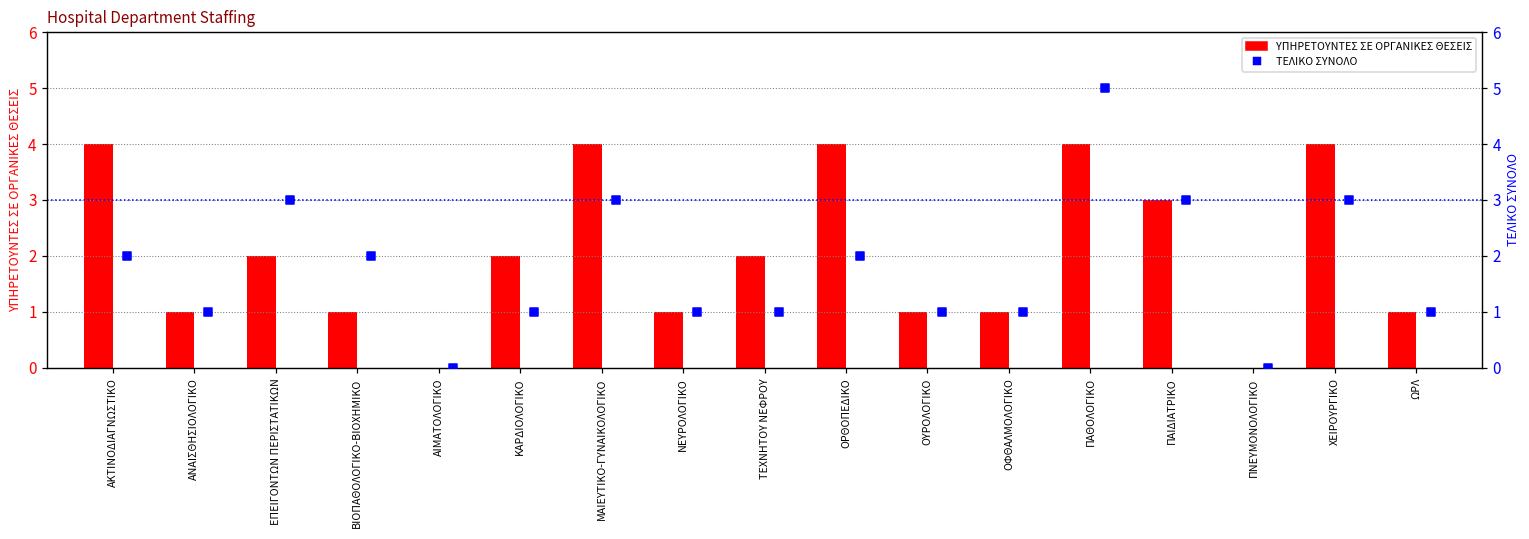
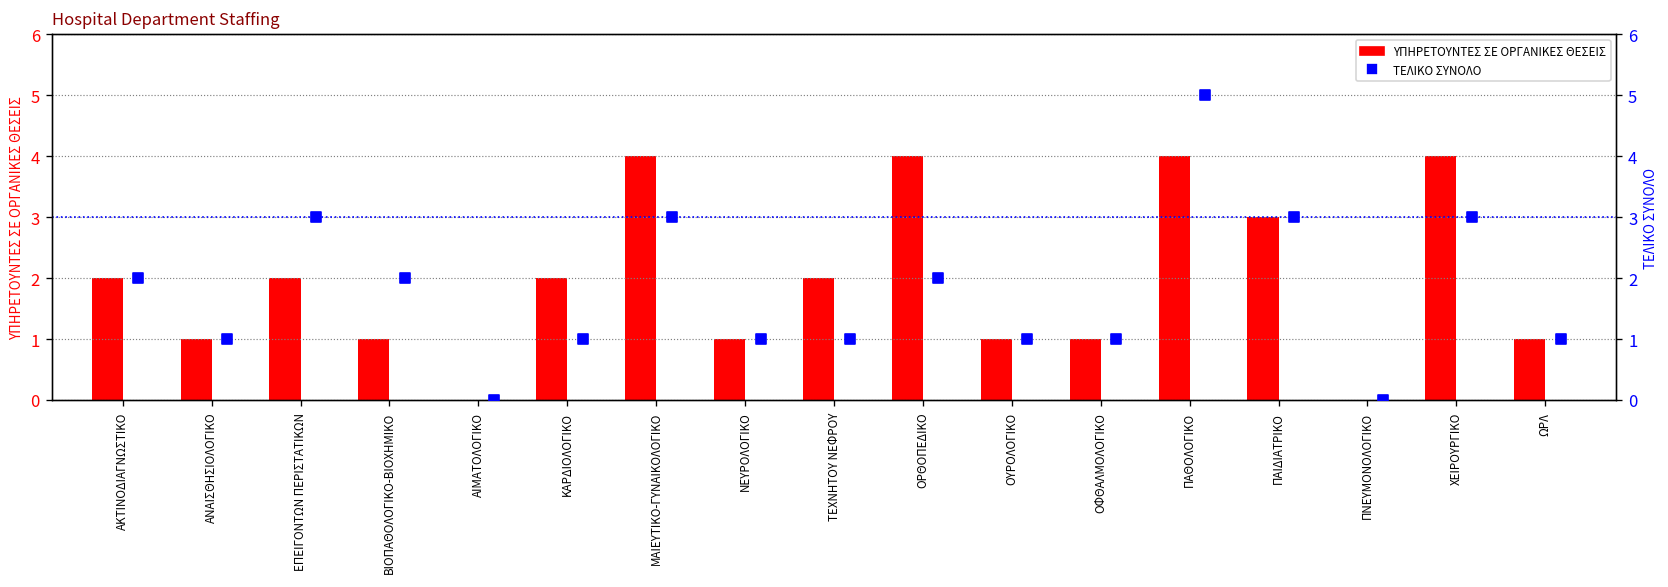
ΥΠΗΡΕΤΟΥΝΤΕΣ ΣΕ ΟΡΓΑΝΙΚΕΣ ΘΕΣΕΙΣ, ΑΚΤΙΝΟΔΙΑΓΝΩΣΤΙΚΟ: 4 -> 2
